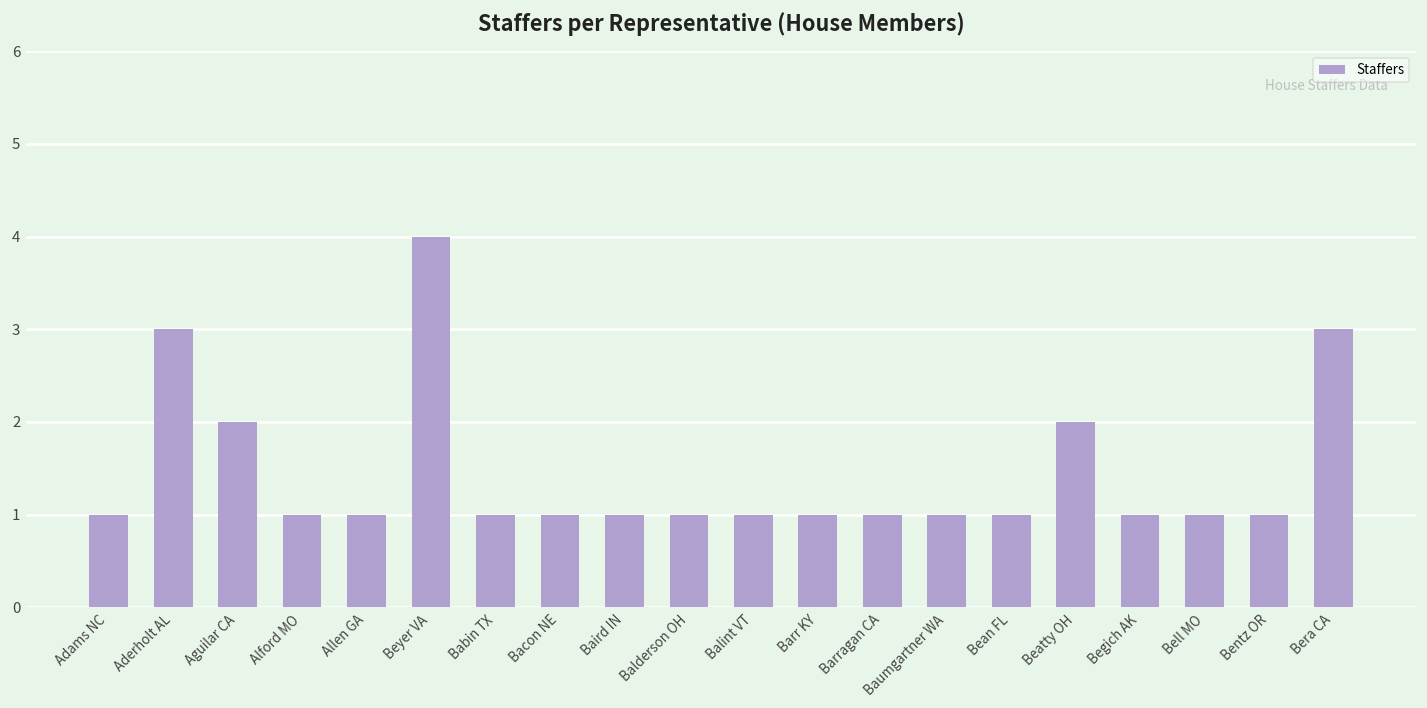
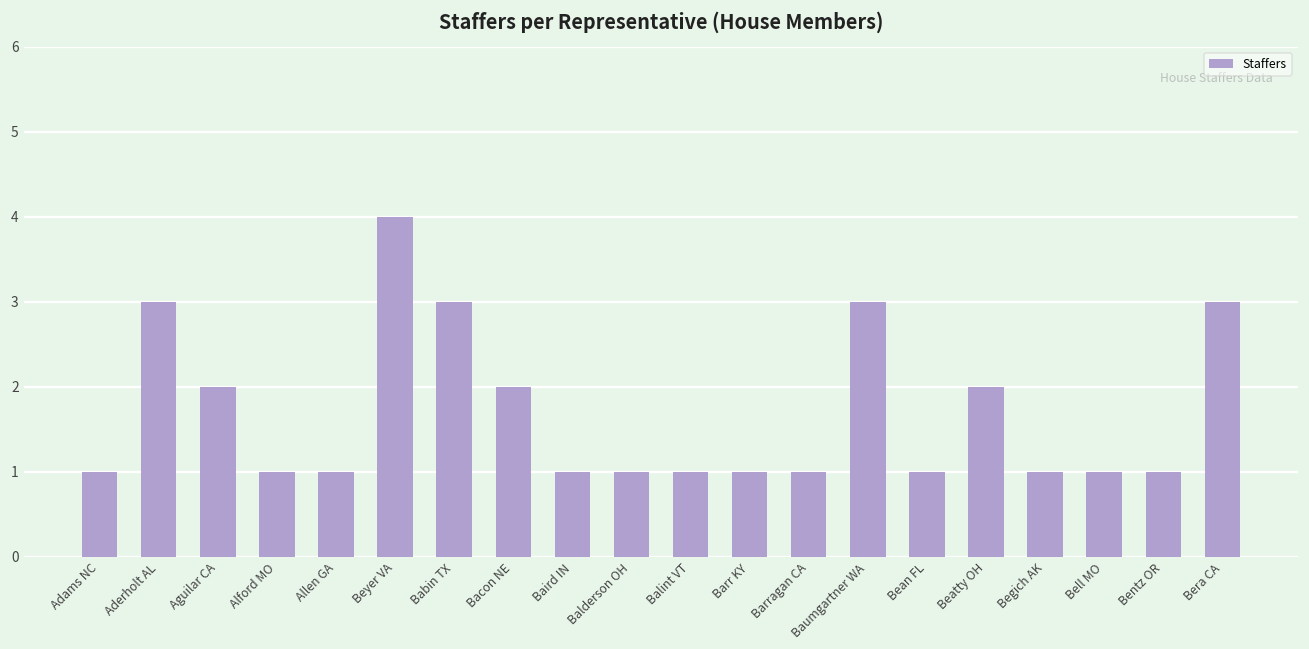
Babin TX: 1 -> 3
Bacon NE: 1 -> 2
Baumgartner WA: 1 -> 3
